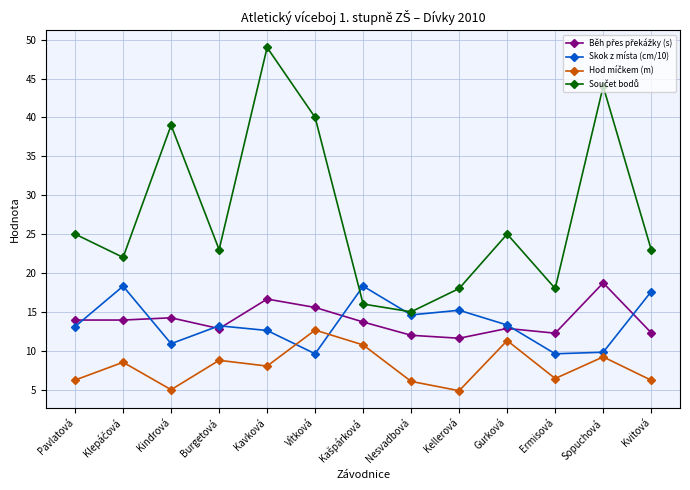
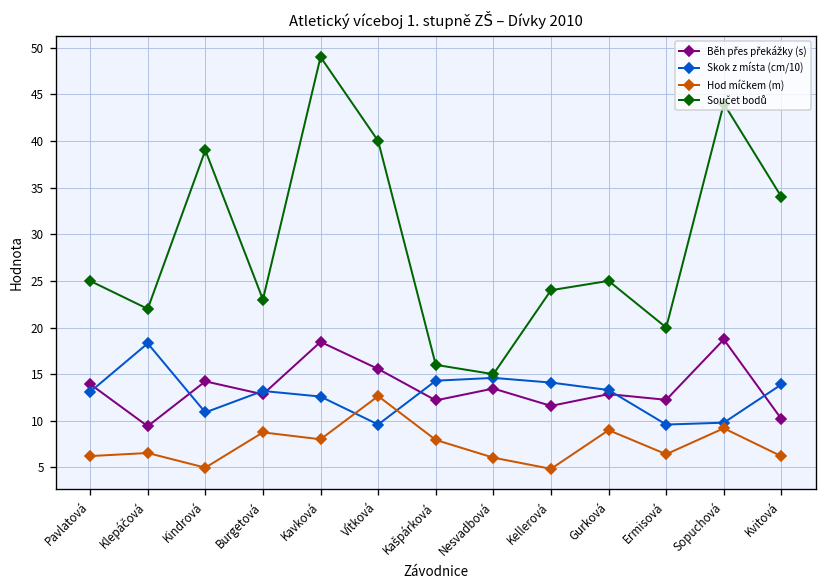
Běh přes překážky (s), Klepáčová: 14 -> 9
Hod míčkem (m), Klepáčová: 9 -> 7
Běh přes překážky (s), Kavková: 17 -> 18
Běh přes překážky (s), Kašpárková: 14 -> 12
Skok z místa (cm/10), Kašpárková: 18 -> 14
Hod míčkem (m), Kašpárková: 11 -> 8
Běh přes překážky (s), Nesvadbová: 12 -> 13
Skok z místa (cm/10), Kellerová: 15 -> 14
Součet bodů, Kellerová: 18 -> 24
Hod míčkem (m), Gurková: 11 -> 9
Součet bodů, Ermisová: 18 -> 20
Běh přes překážky (s), Kvitová: 12 -> 10
Skok z místa (cm/10), Kvitová: 18 -> 14
Součet bodů, Kvitová: 23 -> 34
